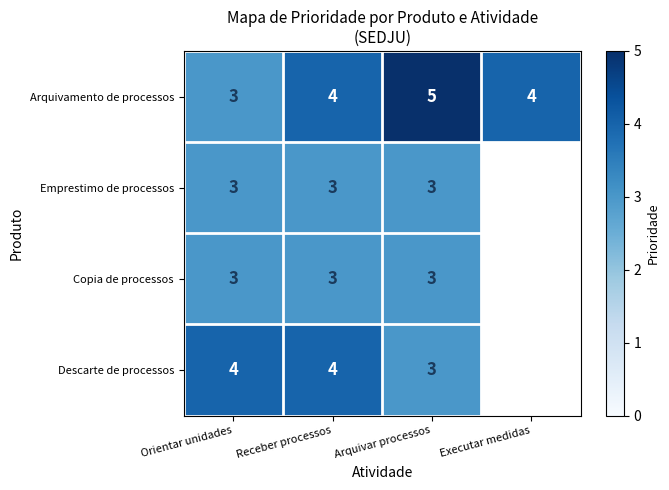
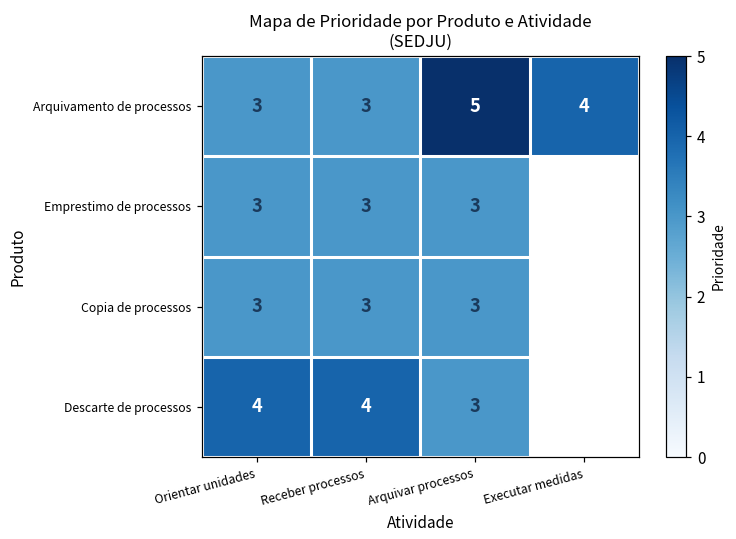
Arquivamento de processos, Receber processos: 4 -> 3
